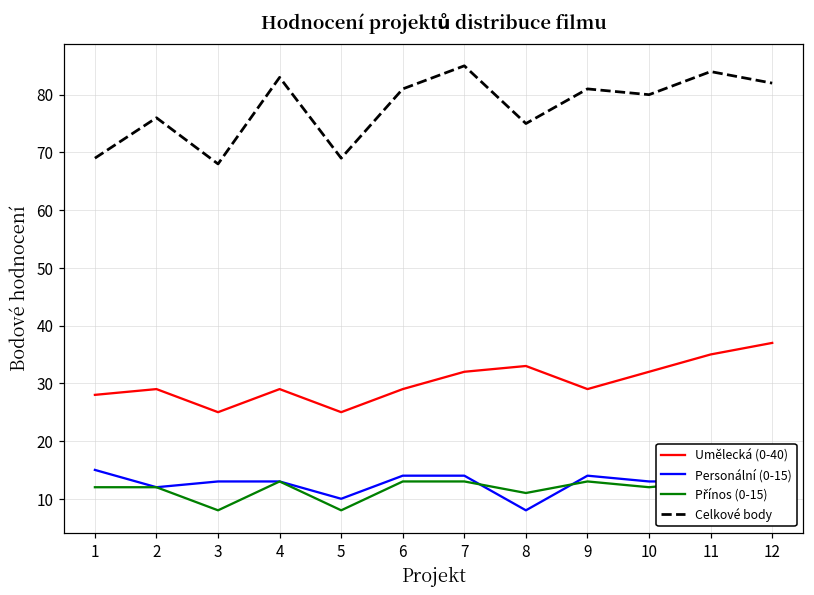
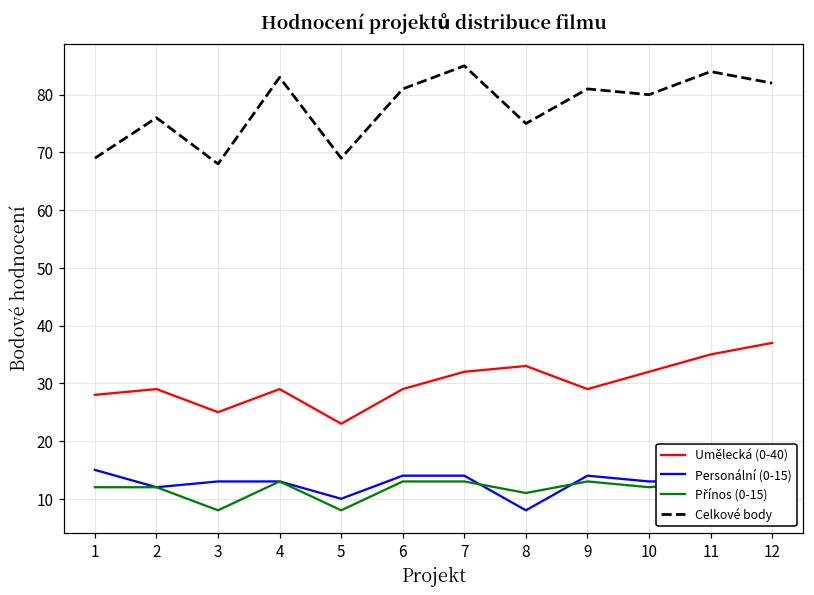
Umělecká (0-40), 5: 25 -> 23
